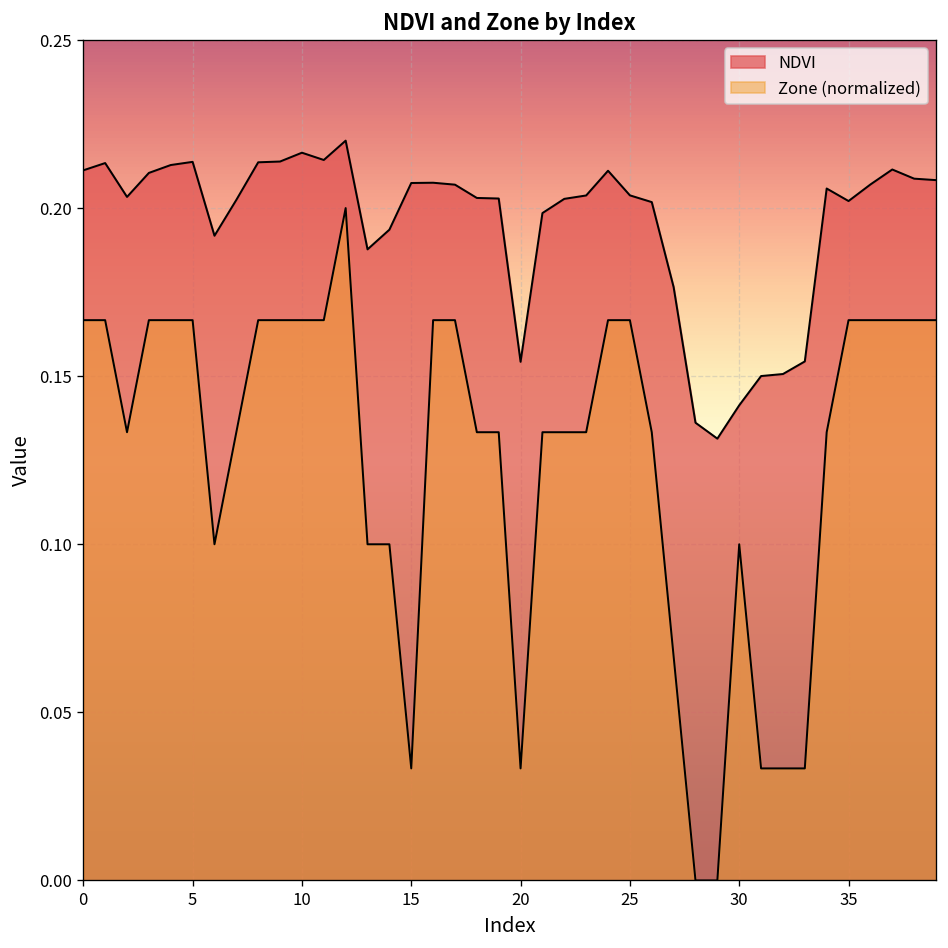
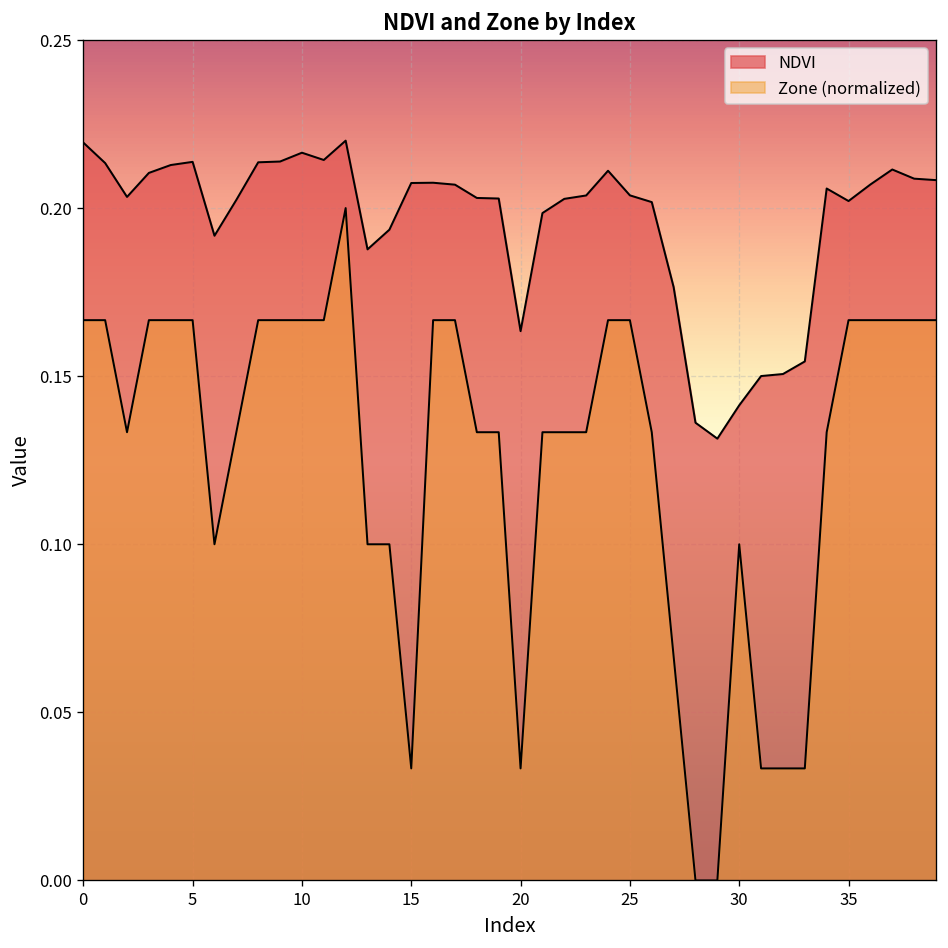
NDVI, 0: 0.211 -> 0.219
NDVI, 20: 0.154 -> 0.163
